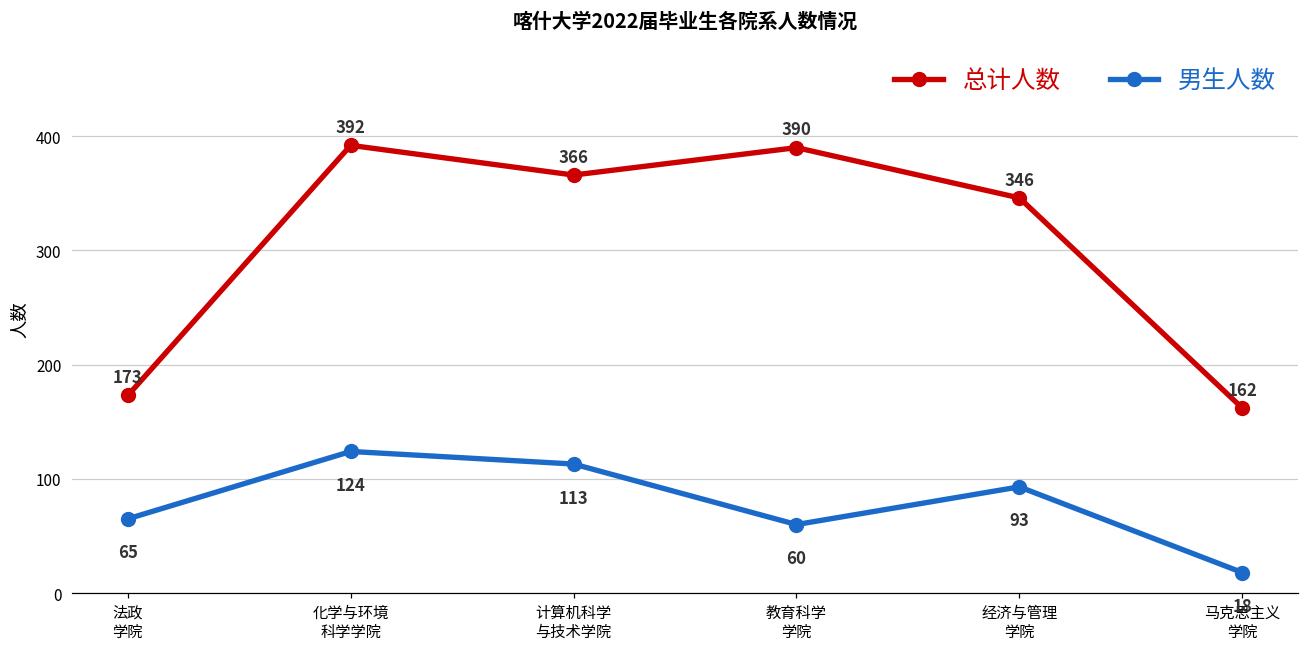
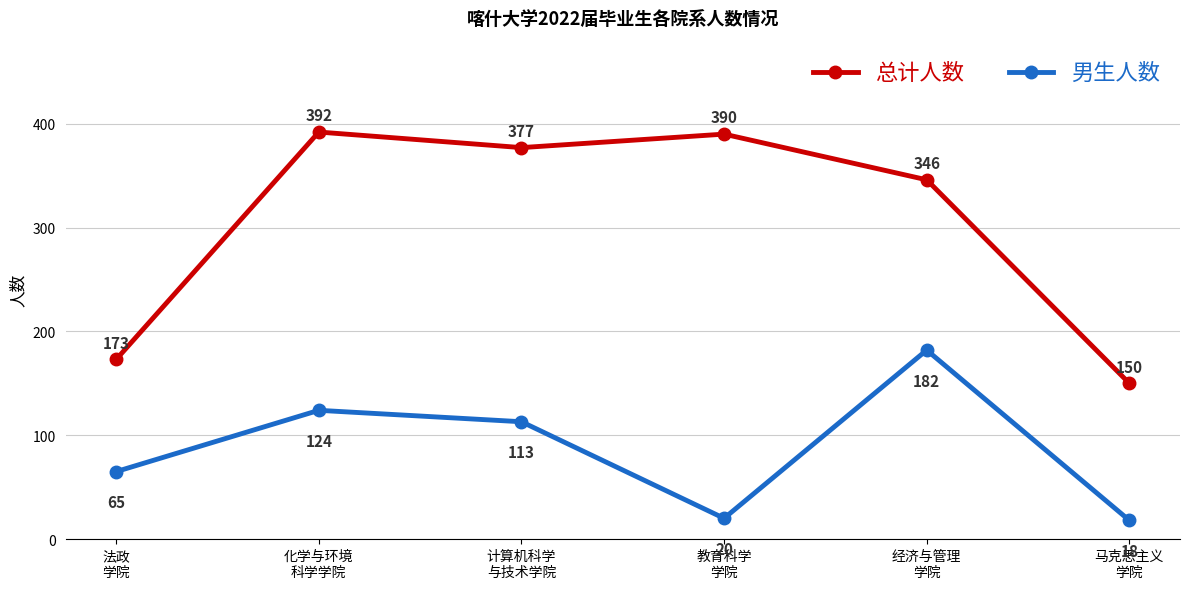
总计人数, 计算机科学 与技术学院: 366 -> 377
男生人数, 教育科学 学院: 60 -> 20
男生人数, 经济与管理 学院: 93 -> 182
总计人数, 马克思主义 学院: 162 -> 150
